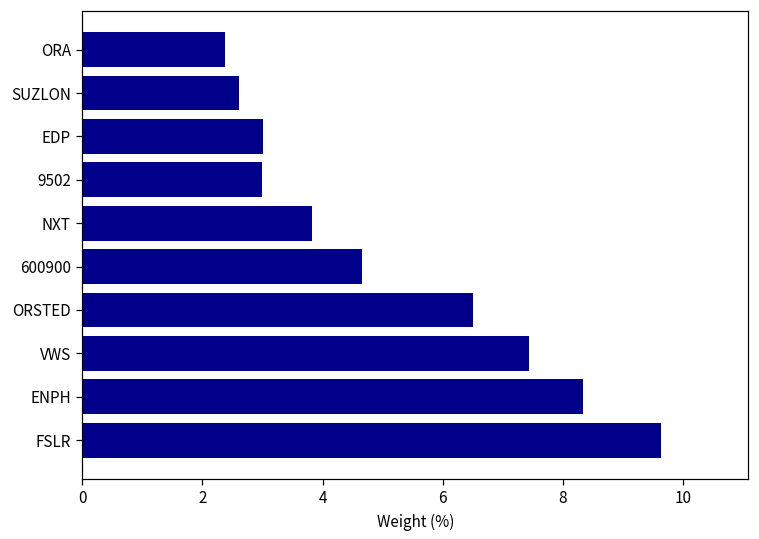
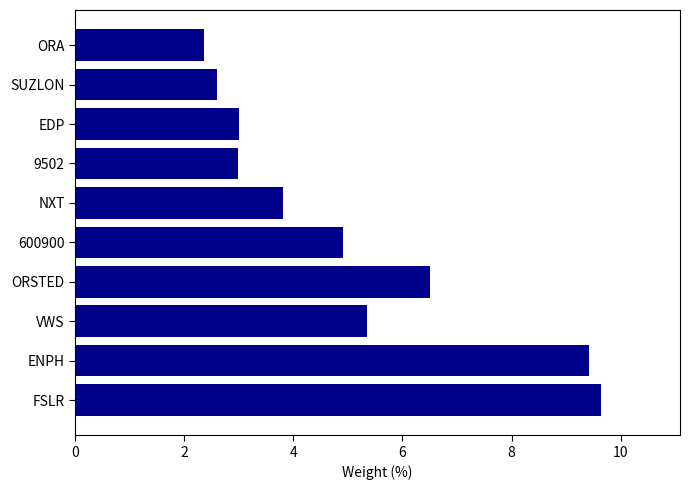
600900: 4.7 -> 4.9
VWS: 7.4 -> 5.4
ENPH: 8.3 -> 9.4
